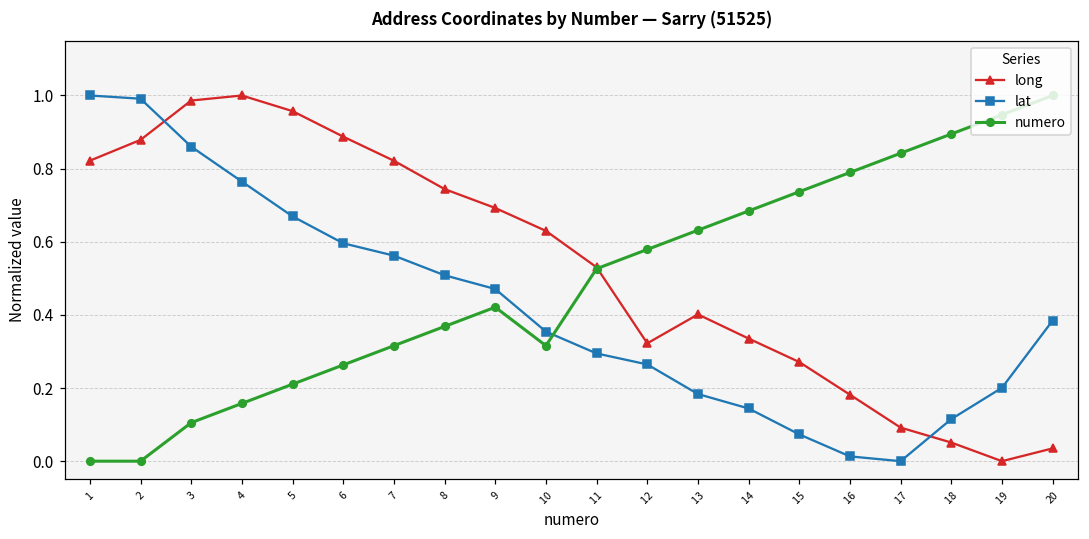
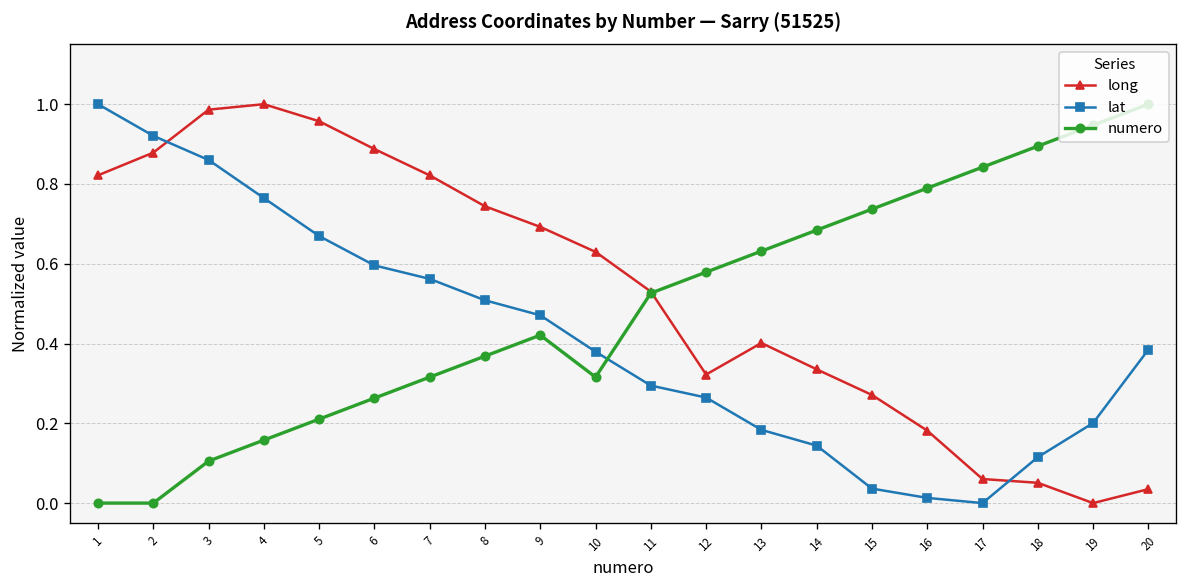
lat, 2: 0.99 -> 0.92
lat, 10: 0.35 -> 0.38
lat, 15: 0.07 -> 0.04
long, 17: 0.09 -> 0.06
